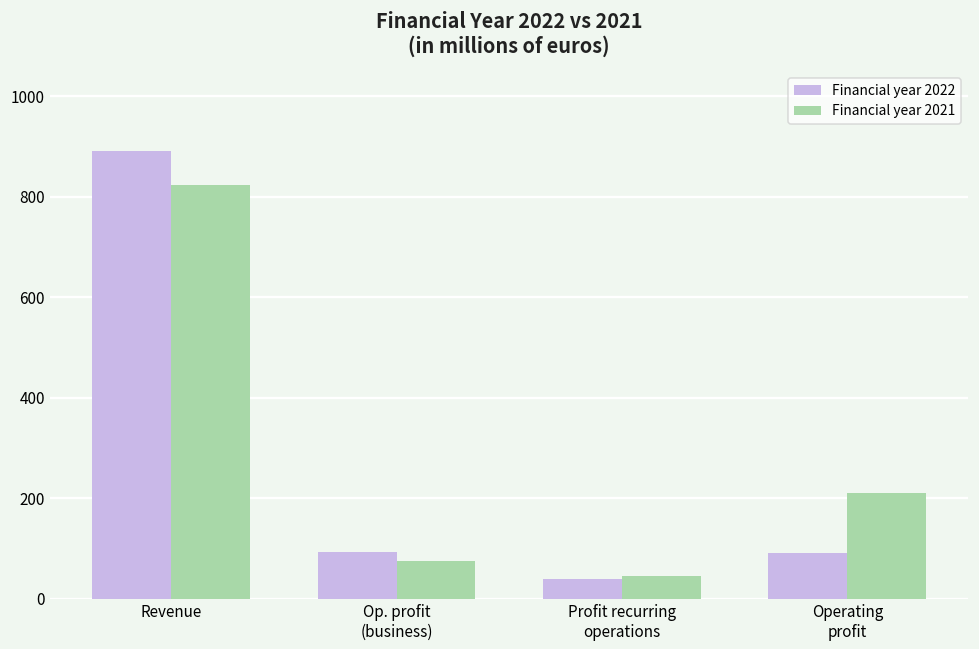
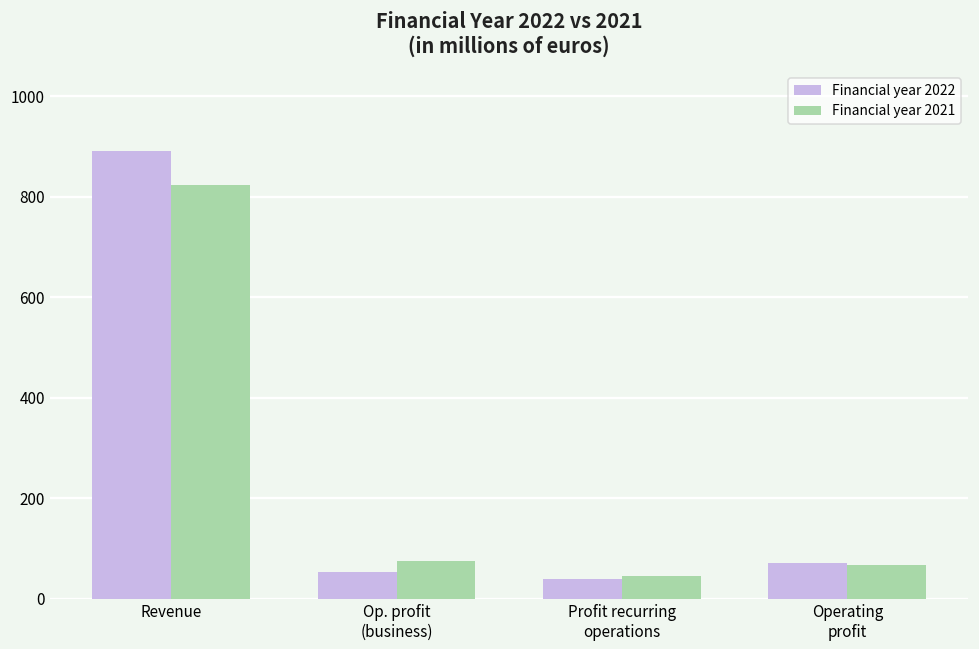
Financial year 2022, Op. profit (business): 90 -> 50
Financial year 2022, Operating profit: 90 -> 70
Financial year 2021, Operating profit: 210 -> 70
